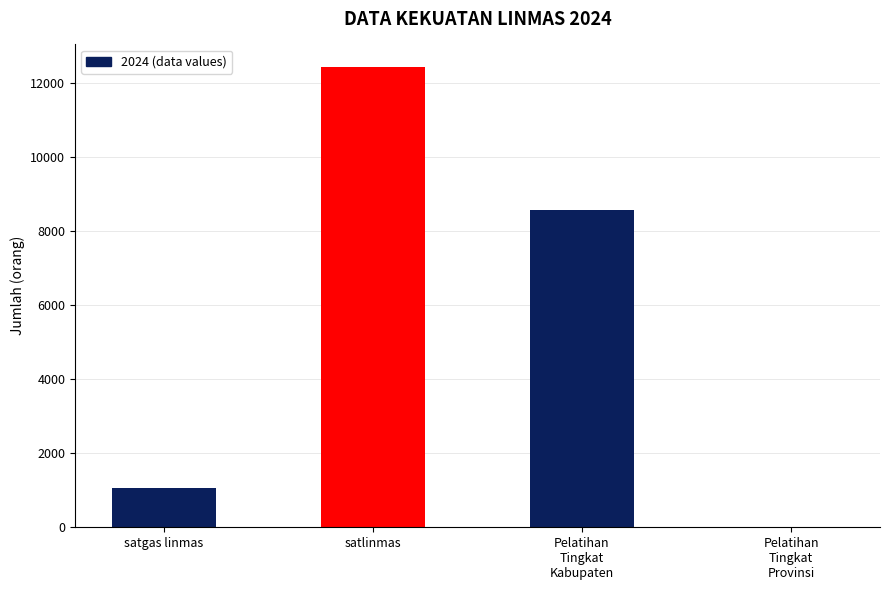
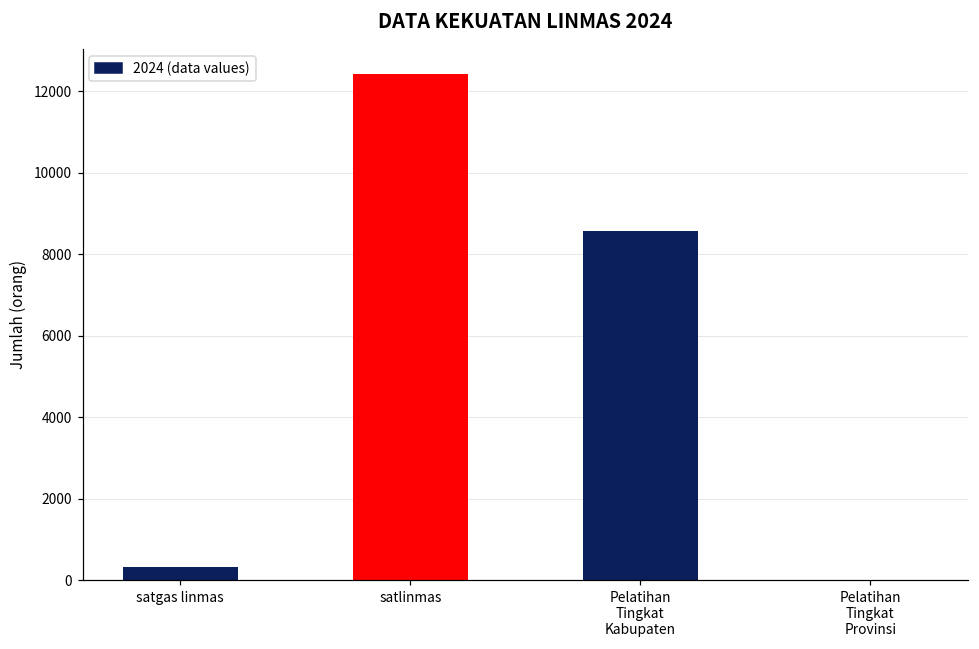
satgas linmas: 1100 -> 300
